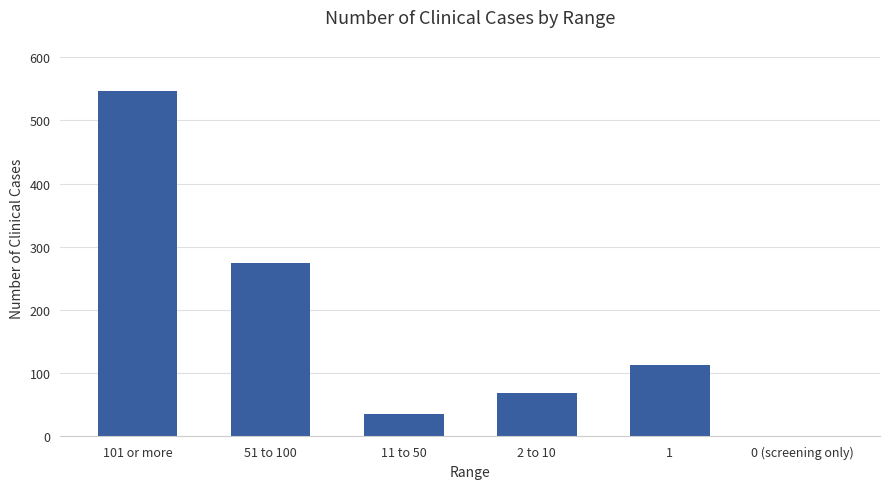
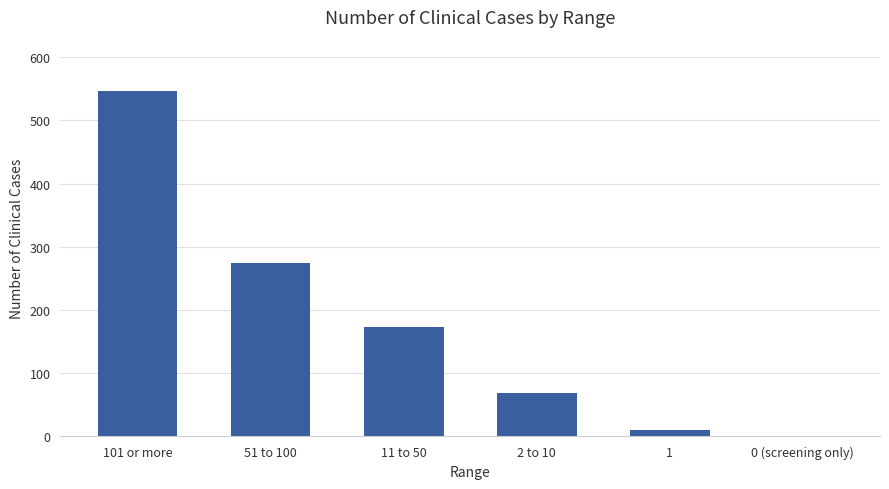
11 to 50: 40 -> 170
1: 110 -> 10
